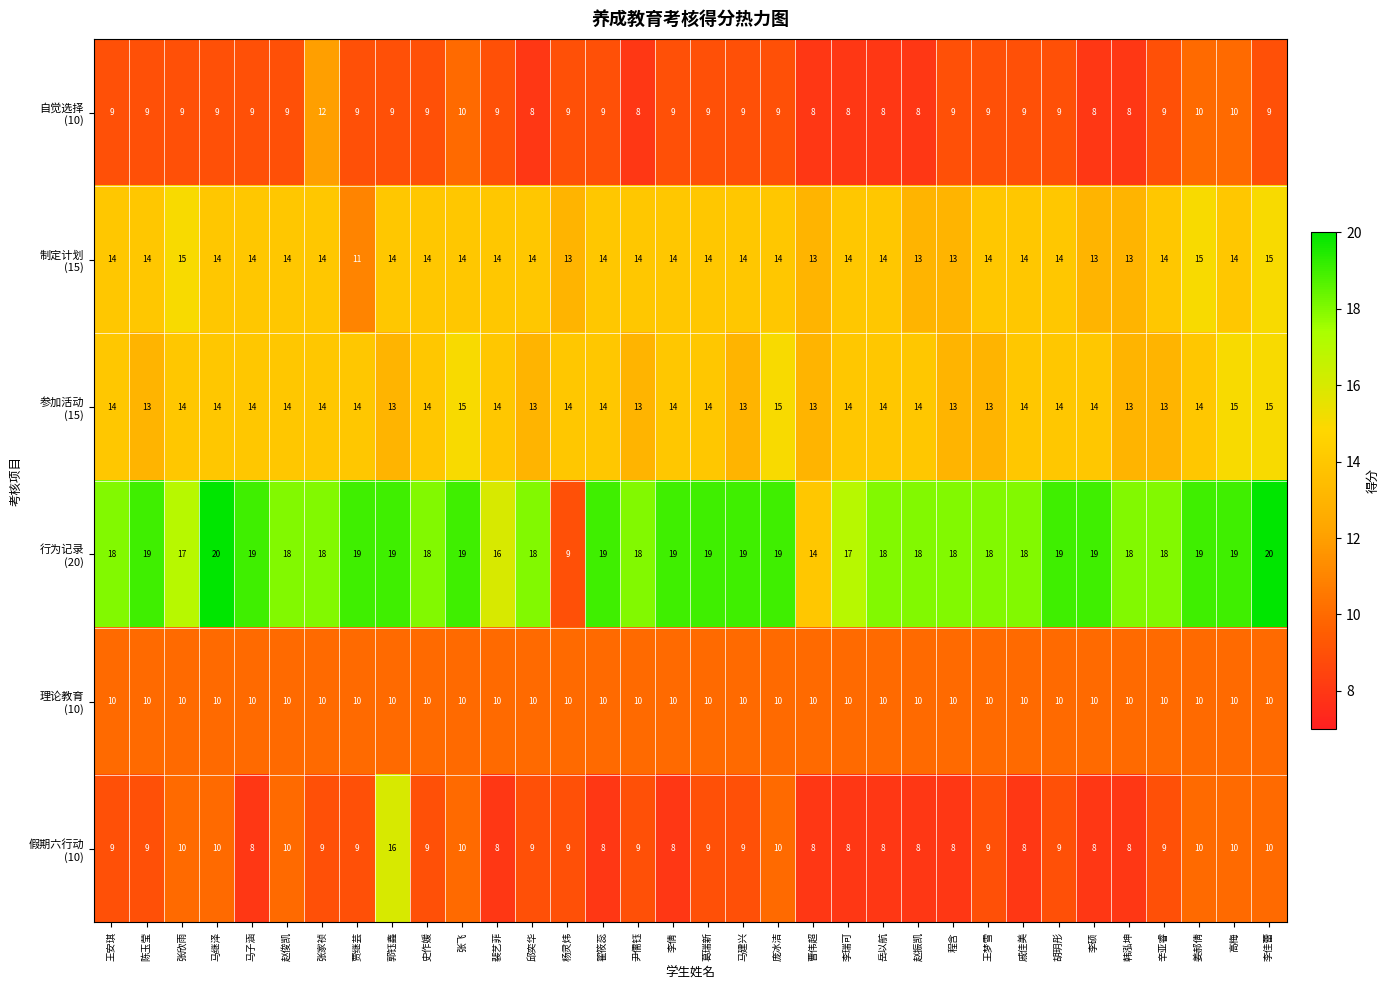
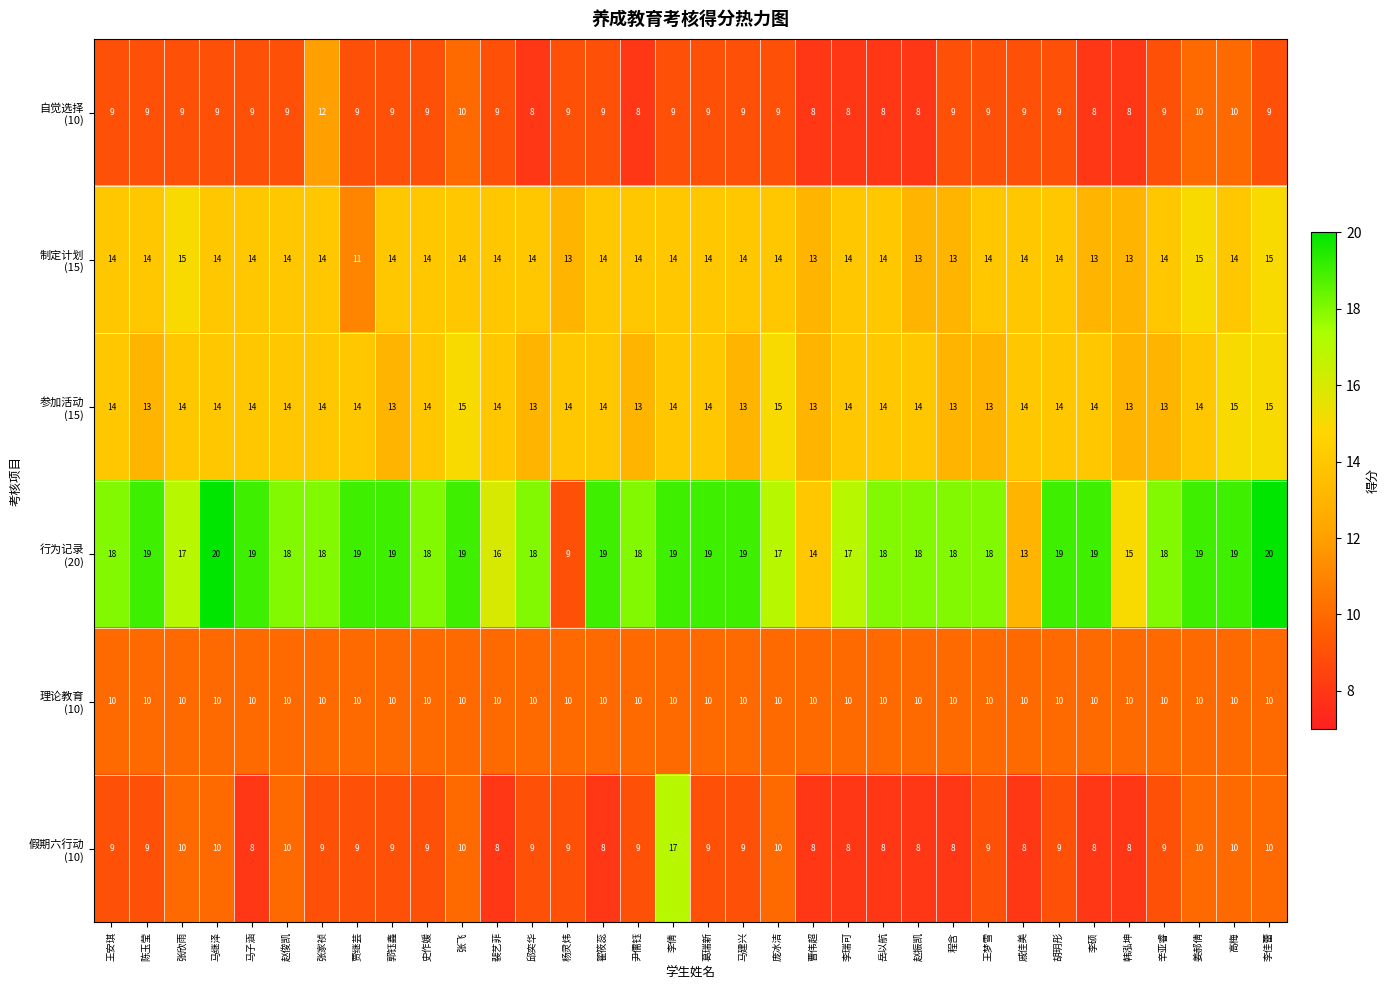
行为记录 (20), 庞冰洁: 19 -> 17
行为记录 (20), 戚佳美: 18 -> 13
行为记录 (20), 韩泓坤: 18 -> 15
假期六行动 (10), 郭钰鑫: 16 -> 9
假期六行动 (10), 李倩: 8 -> 17
